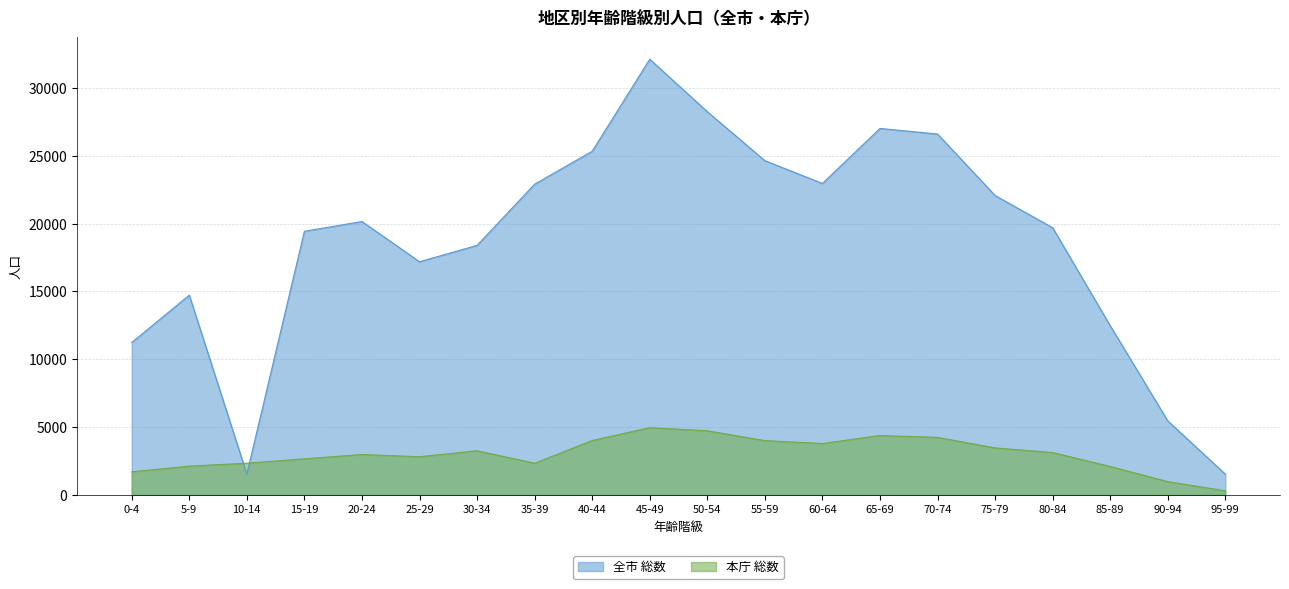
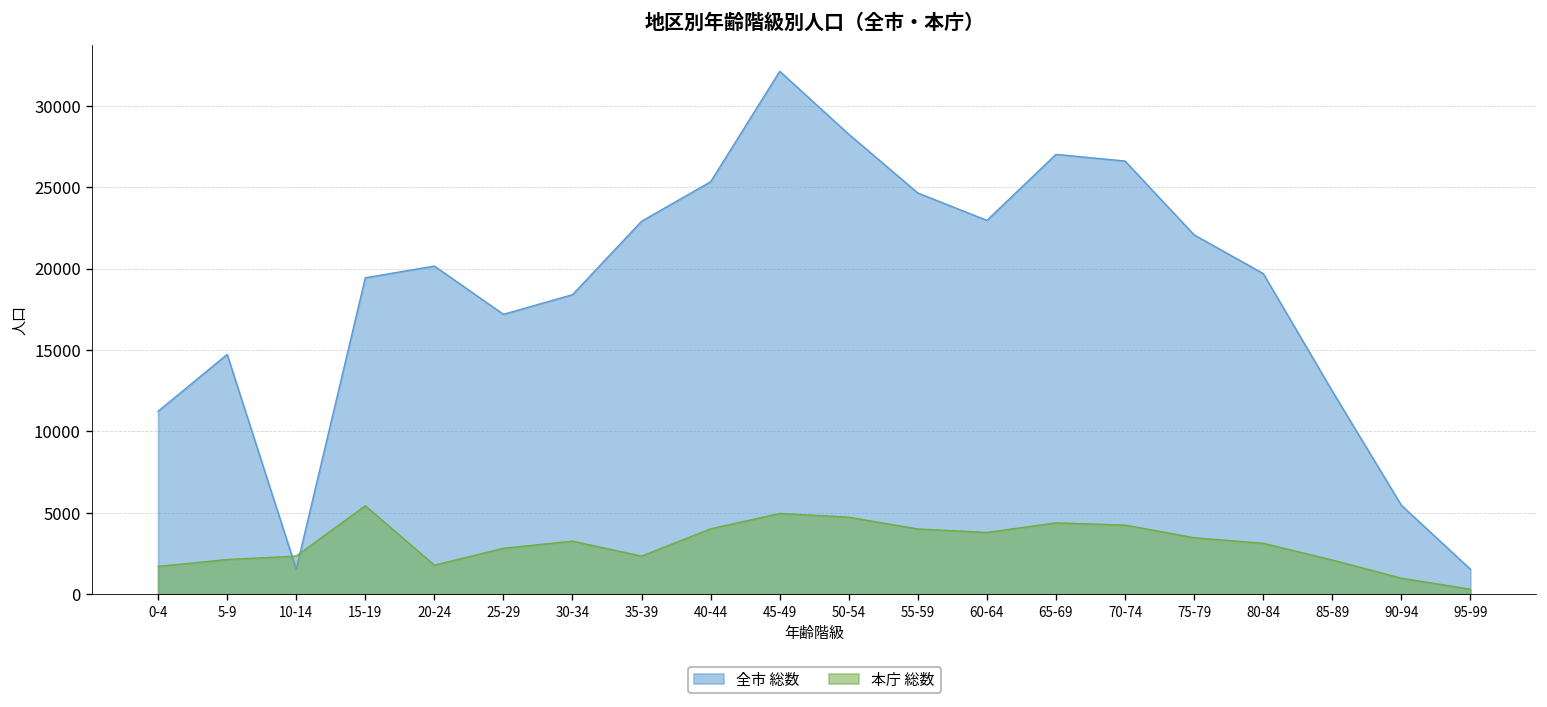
本庁 総数, 15-19: 2700 -> 5400
本庁 総数, 20-24: 3000 -> 1800
